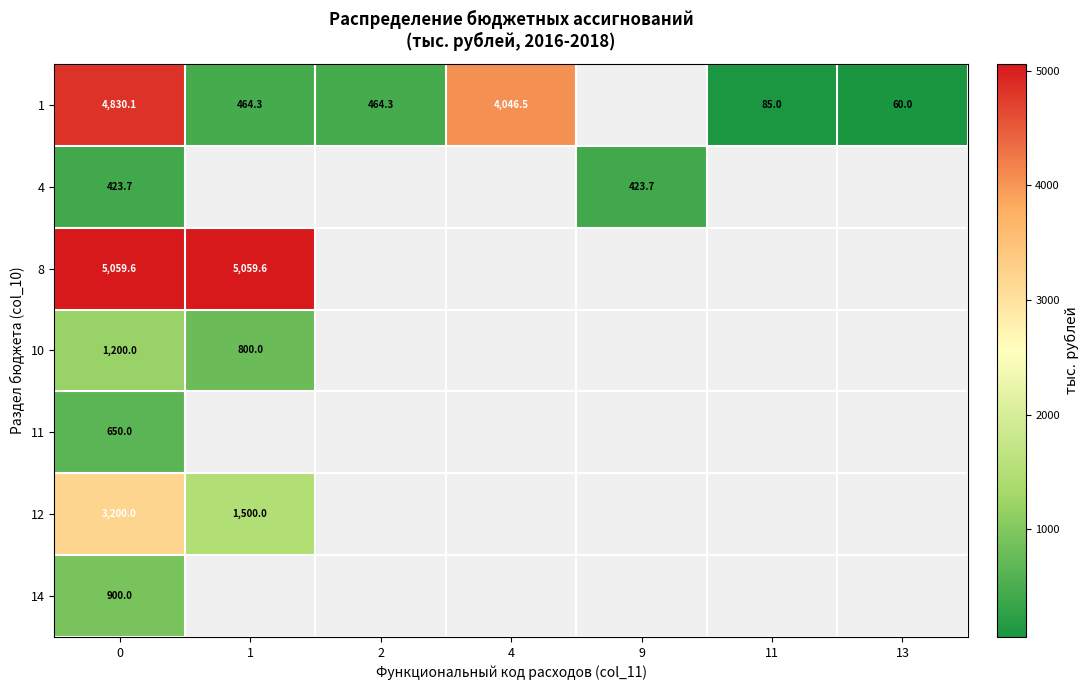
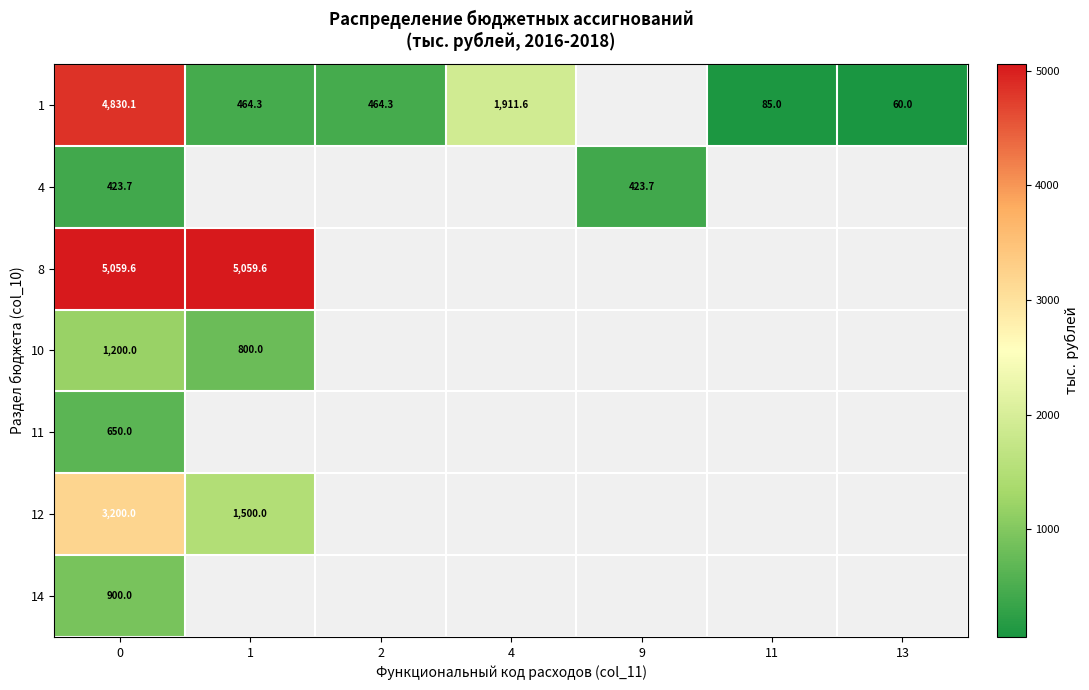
1, 4: 4,046.5 -> 1,911.6
